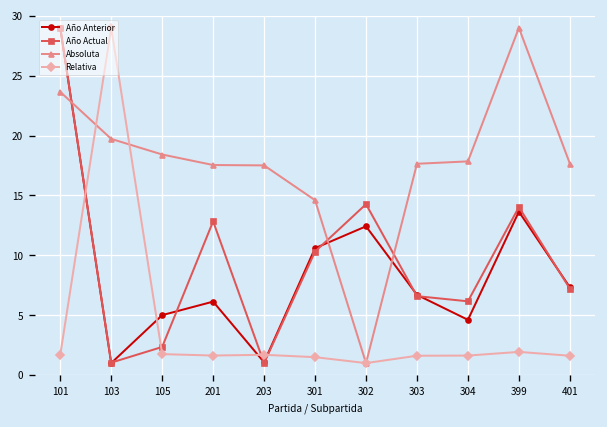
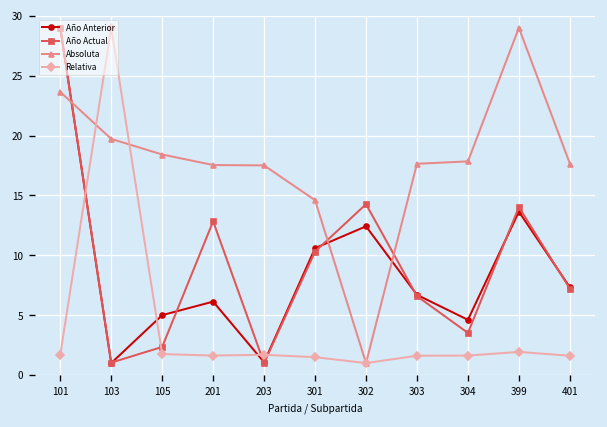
Año Actual, 304: 6 -> 4
